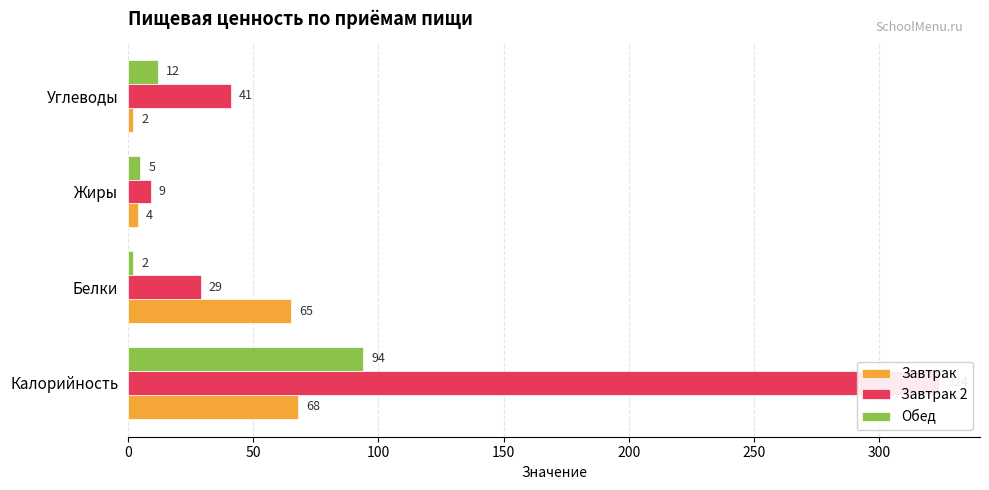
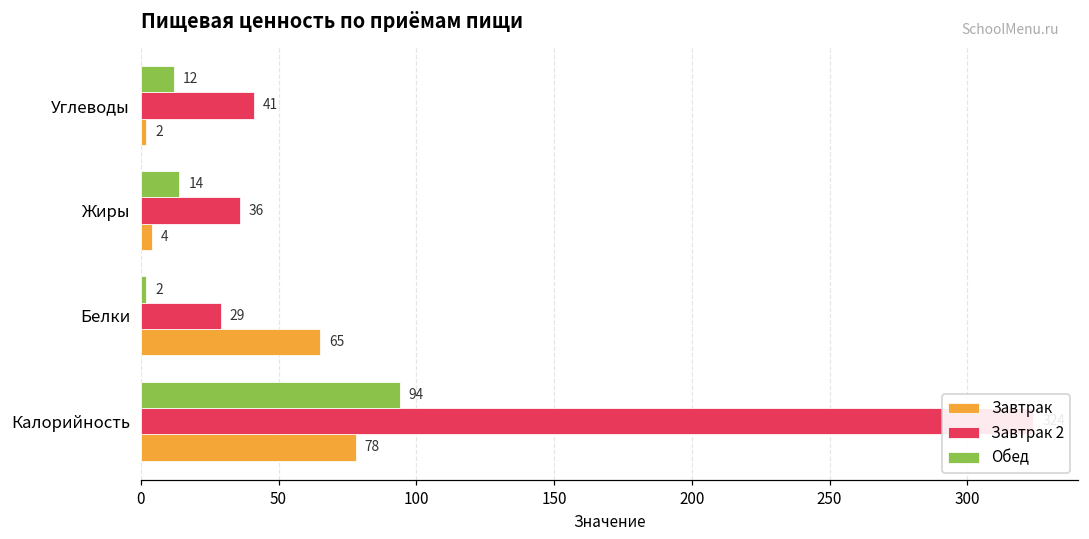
Обед, Жиры: 5 -> 14
Завтрак 2, Жиры: 9 -> 36
Завтрак, Калорийность: 68 -> 78
